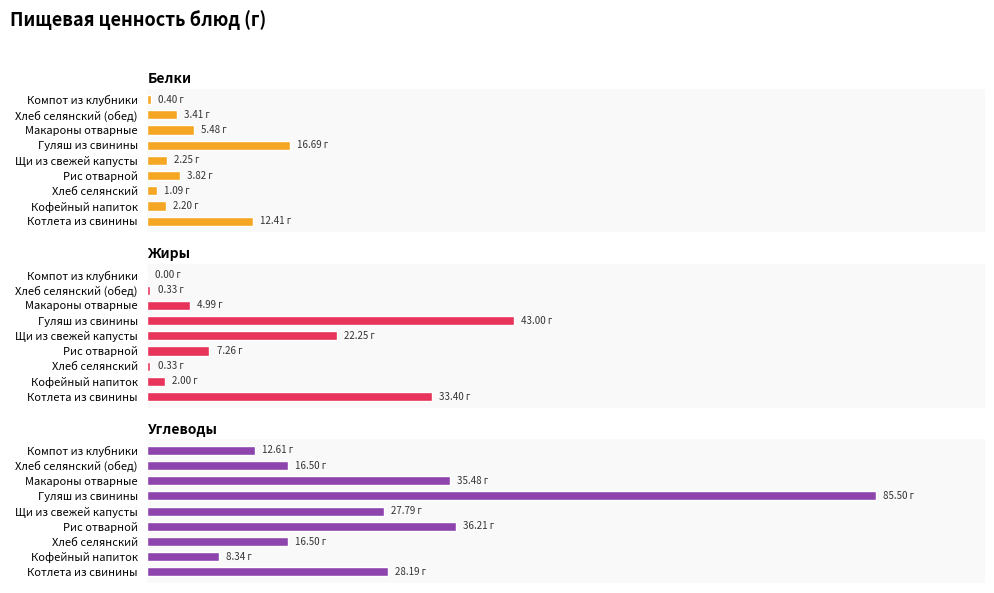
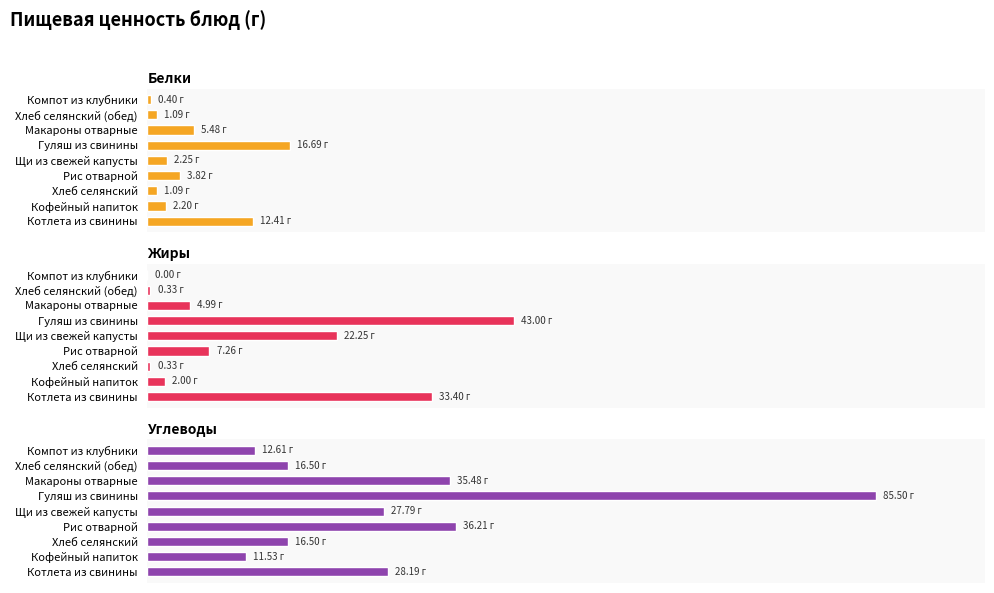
Белки, Хлеб селянский (обед): 3.41 -> 1.09
Углеводы, Кофейный напиток: 8.34 -> 11.53
